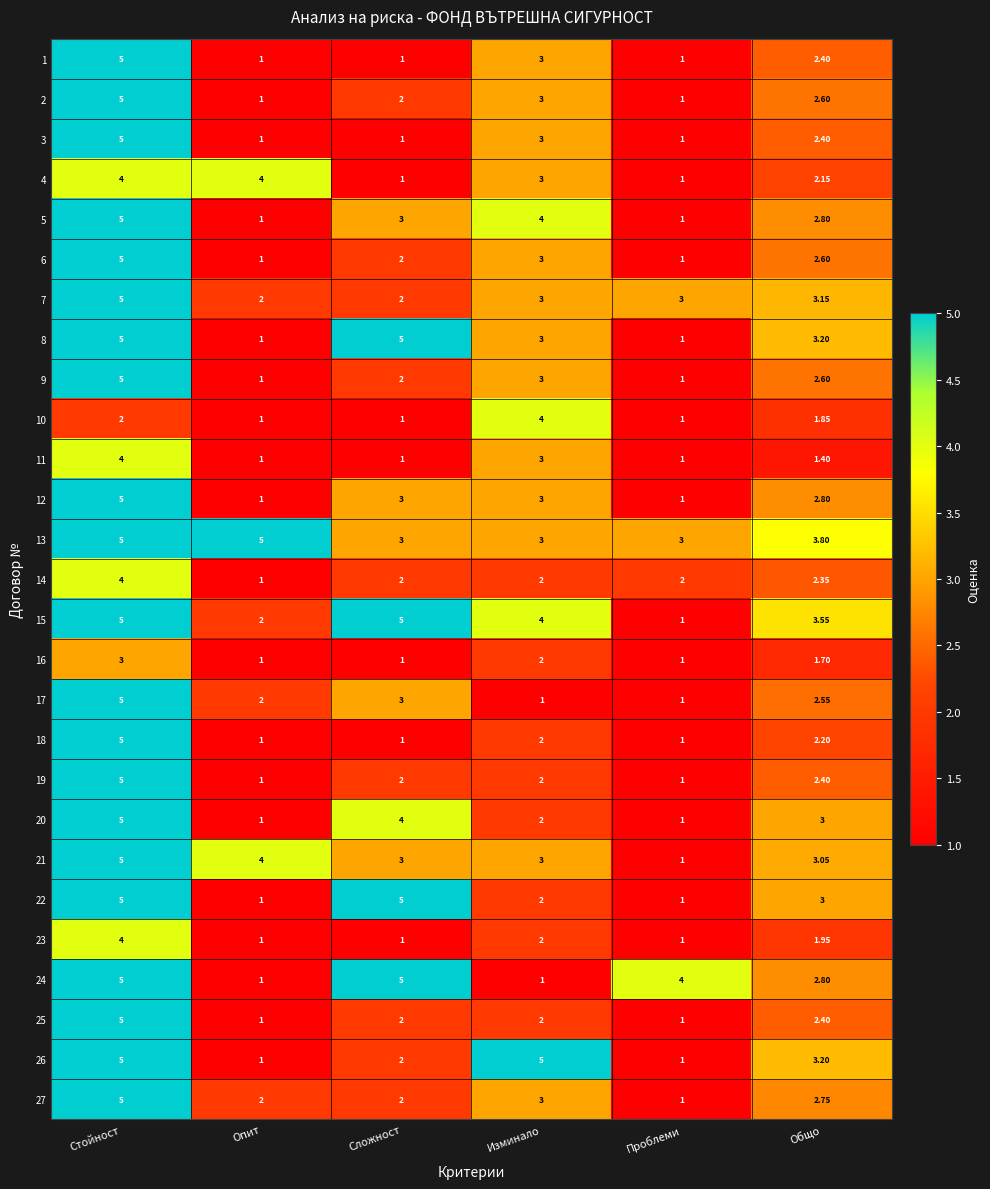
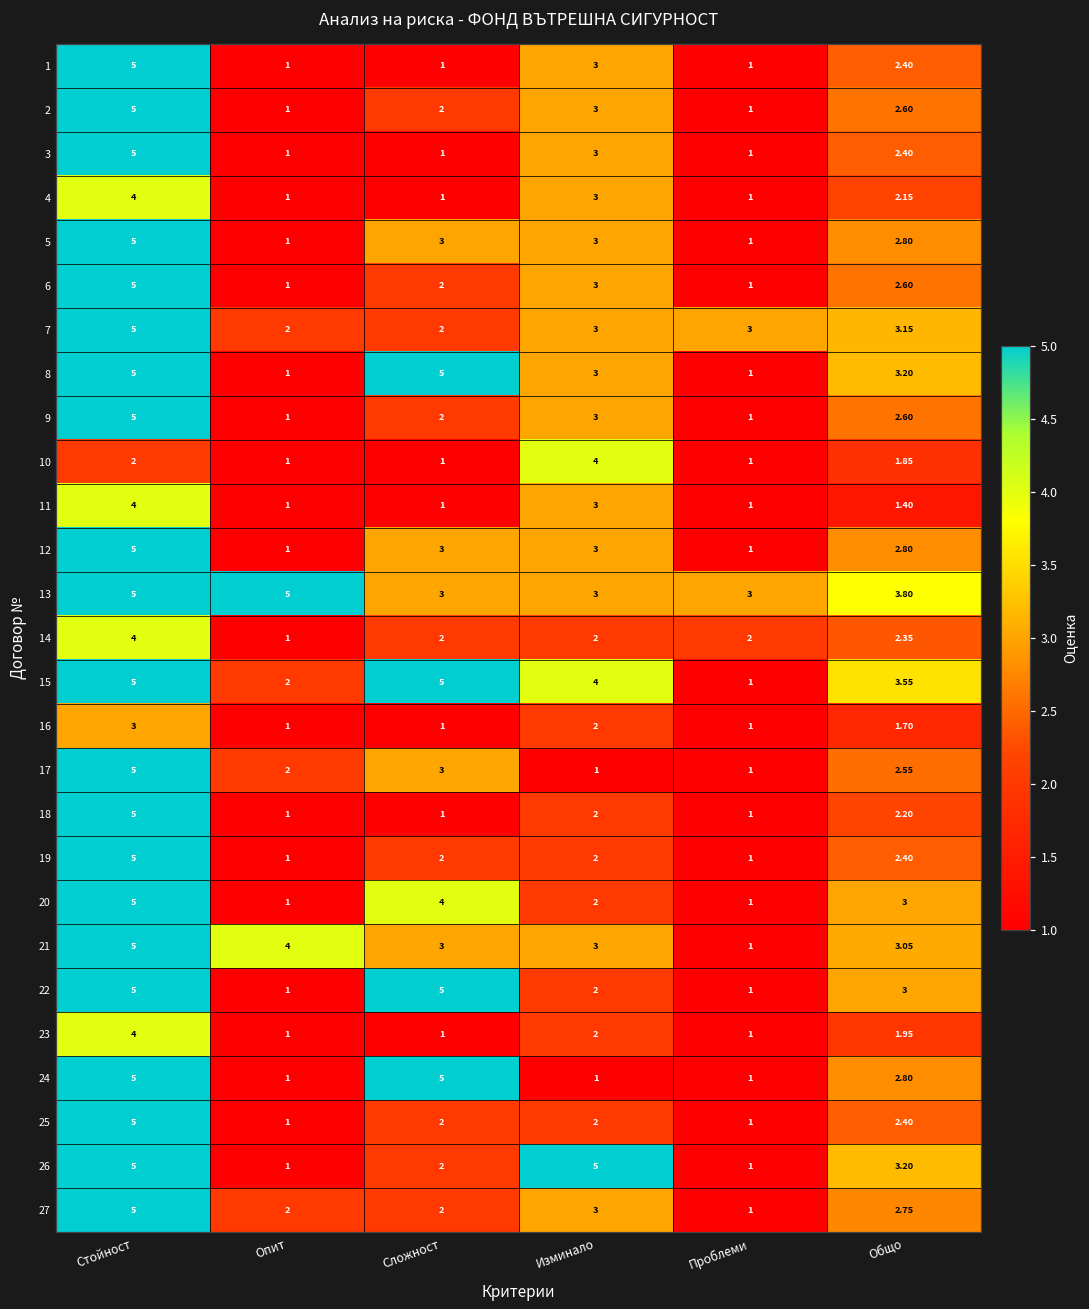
4, Опит: 4 -> 1
5, Изминало: 4 -> 3
24, Проблеми: 4 -> 1
